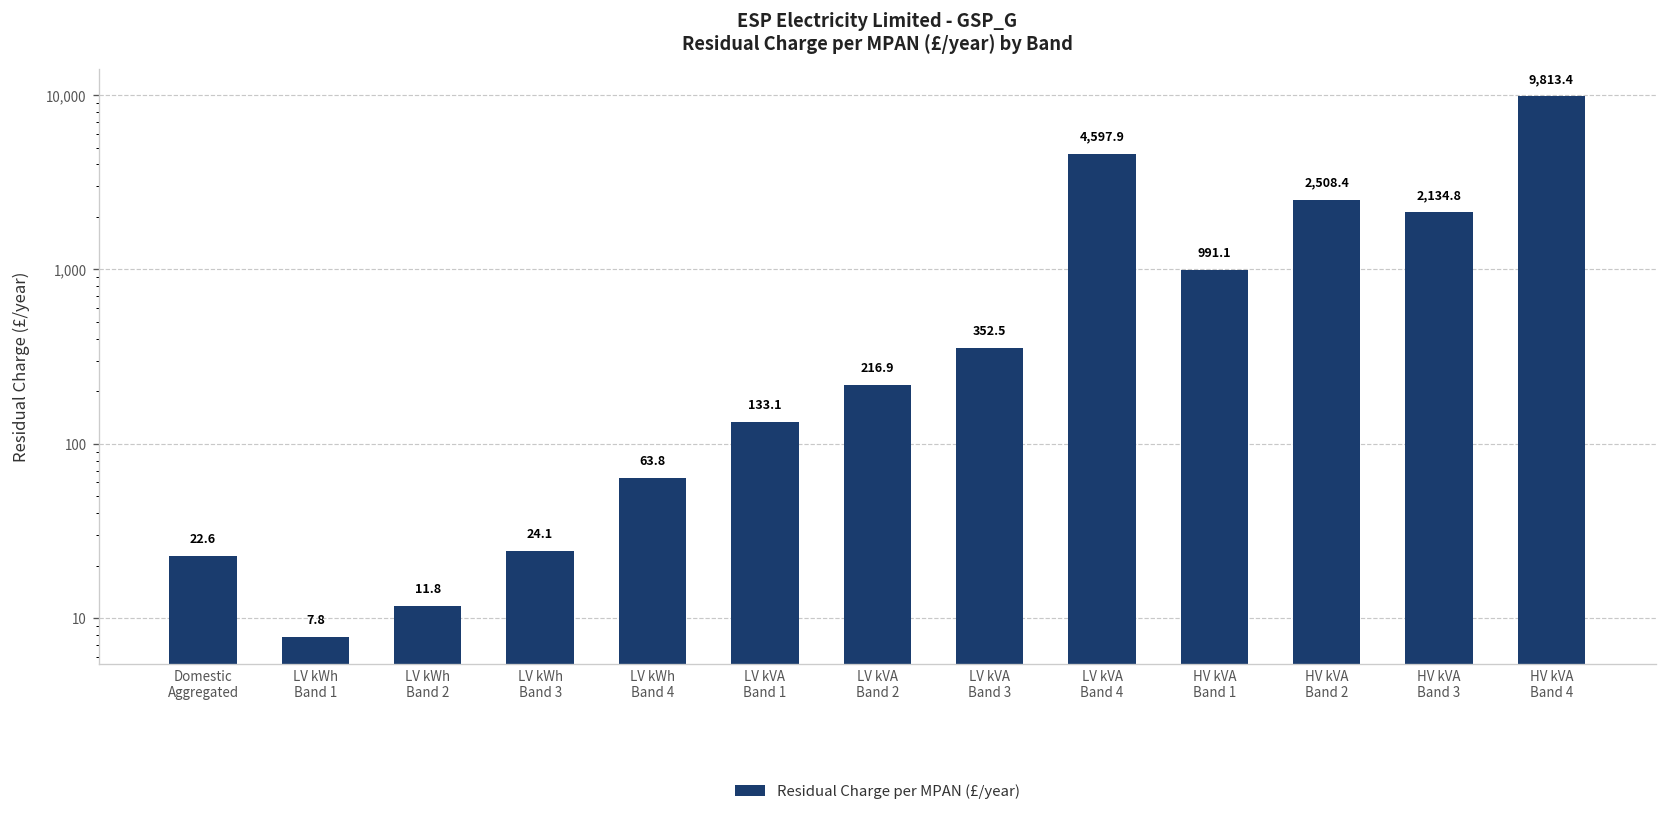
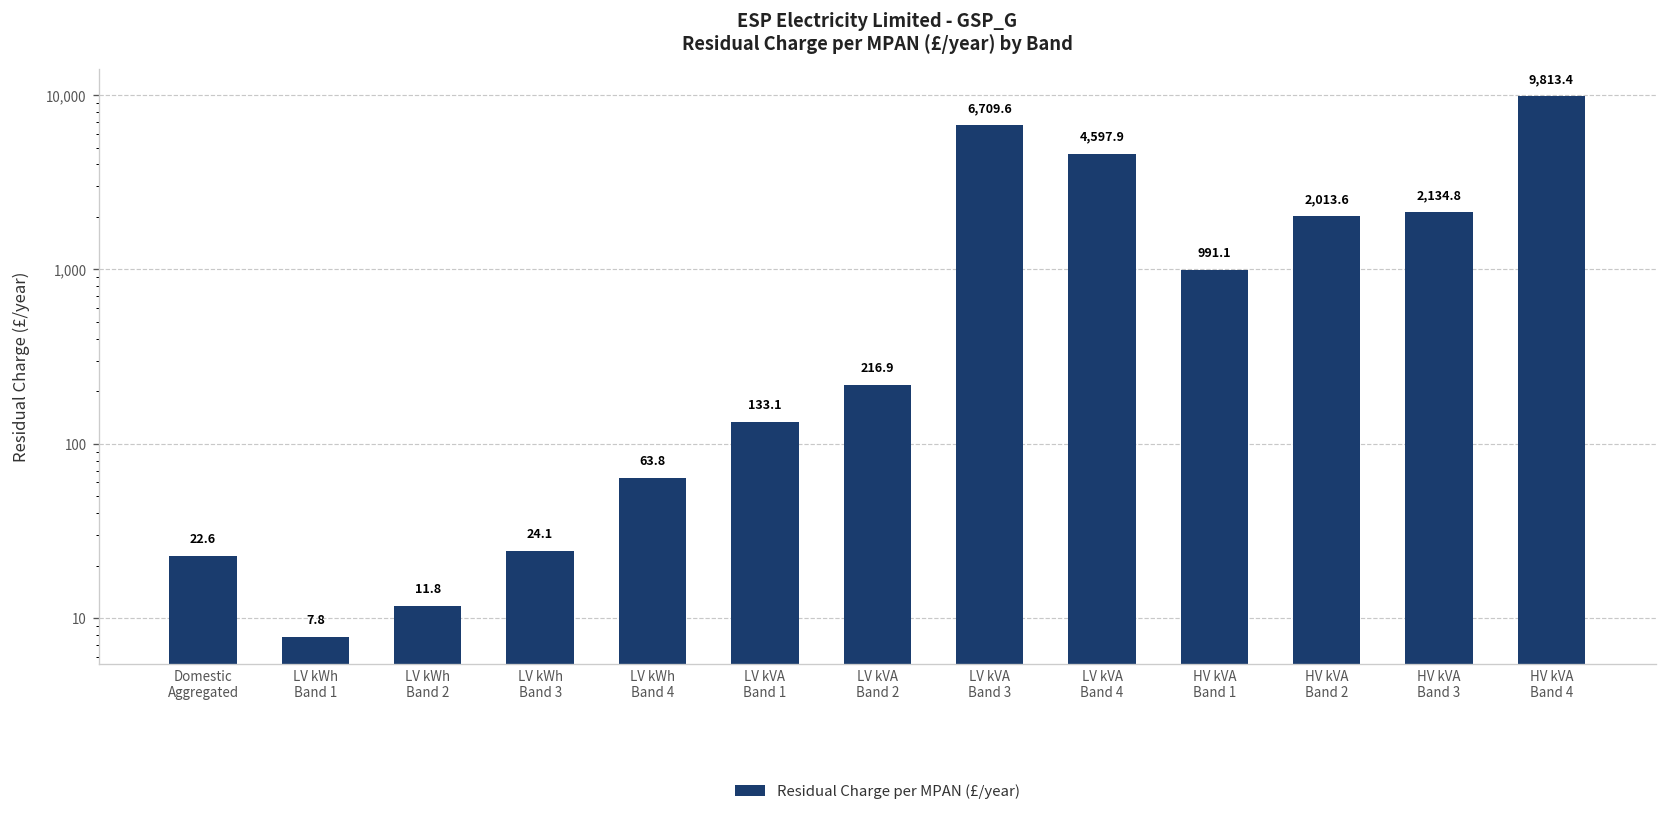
LV kVA Band 3: 352.5 -> 6,709.6
HV kVA Band 2: 2,508.4 -> 2,013.6
